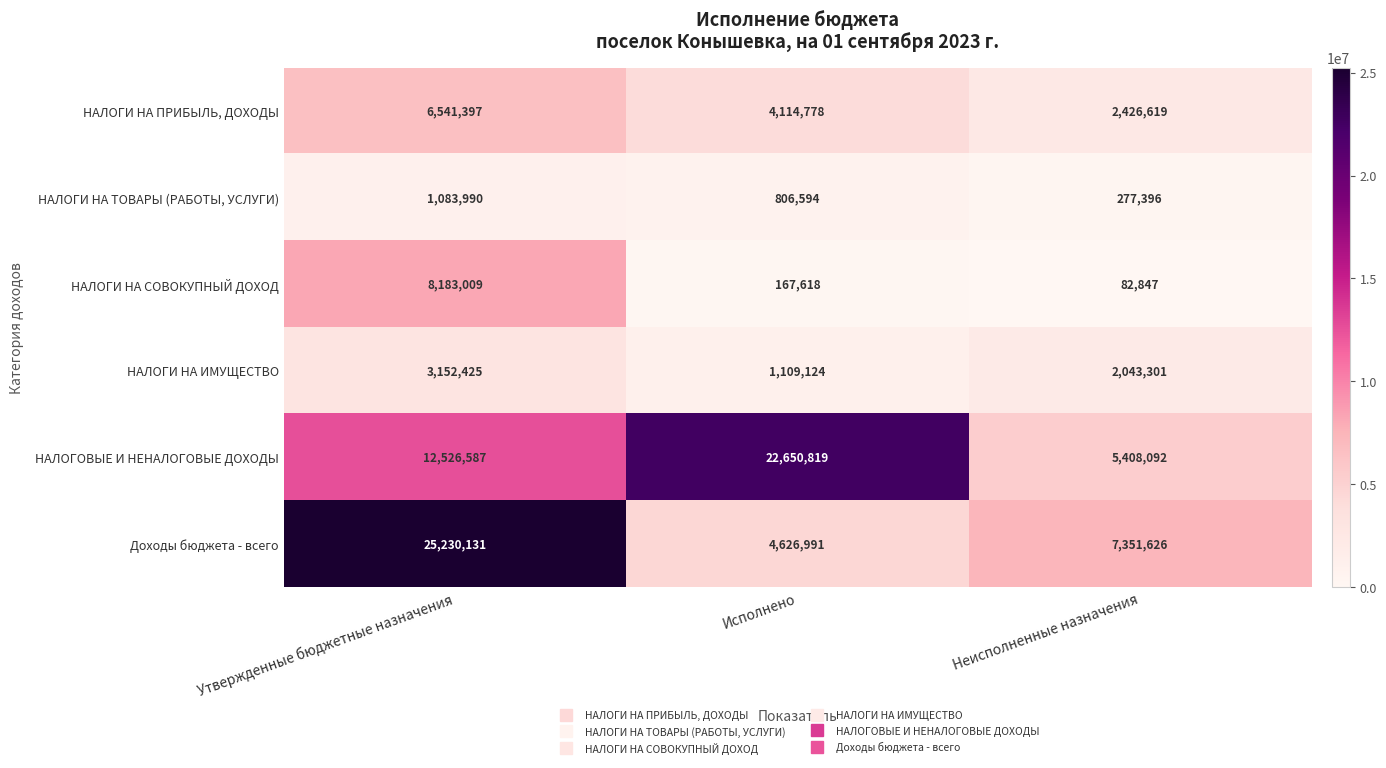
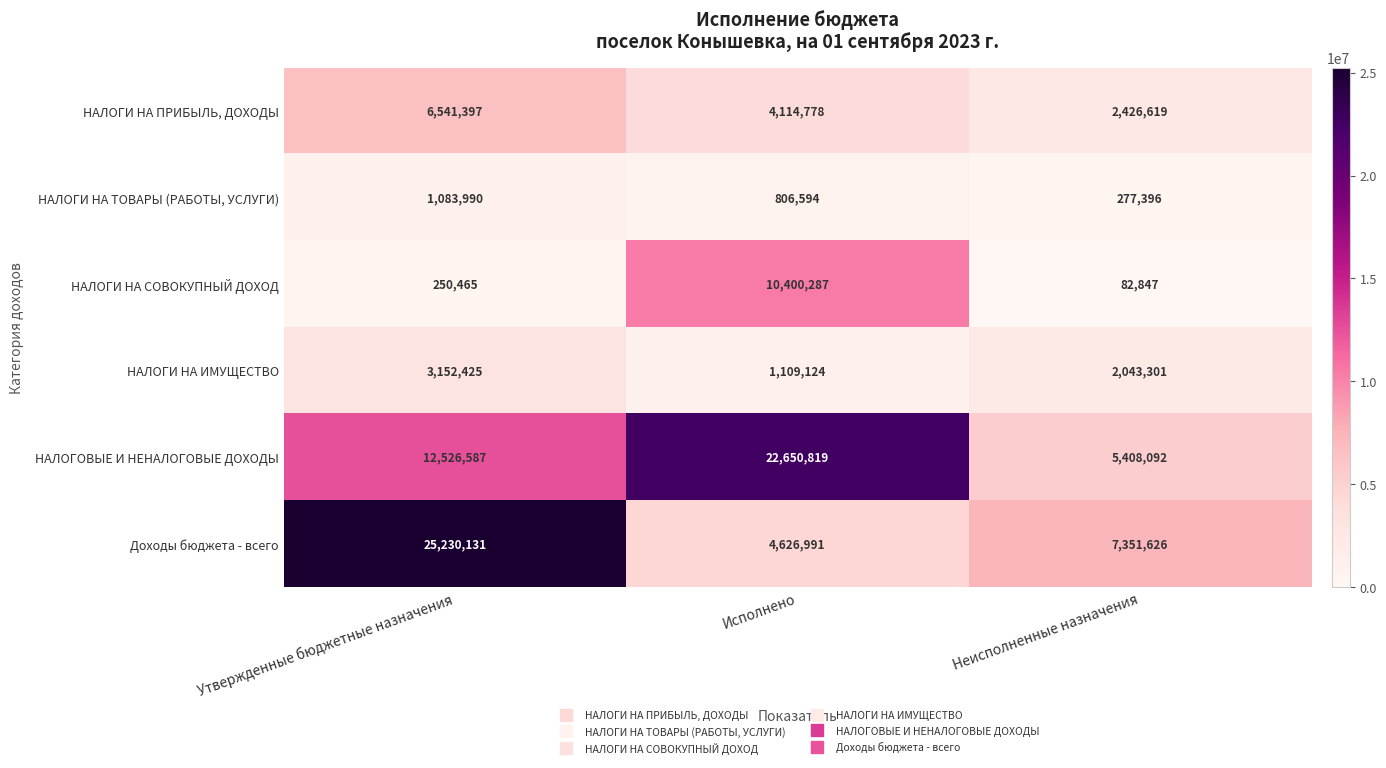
НАЛОГИ НА СОВОКУПНЫЙ ДОХОД, Утвержденные бюджетные назначения: 8,183,009 -> 250,465
НАЛОГИ НА СОВОКУПНЫЙ ДОХОД, Исполнено: 167,618 -> 10,400,287
